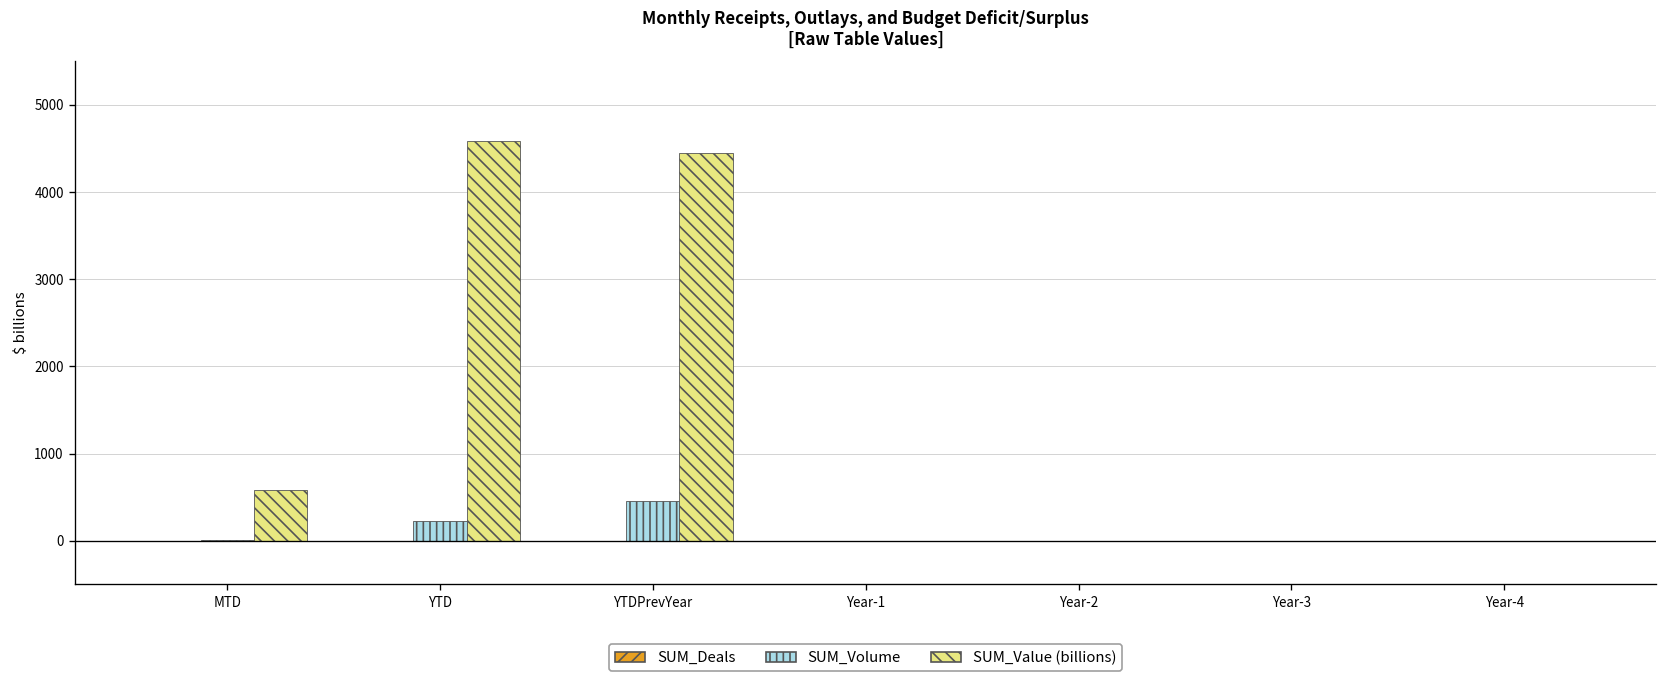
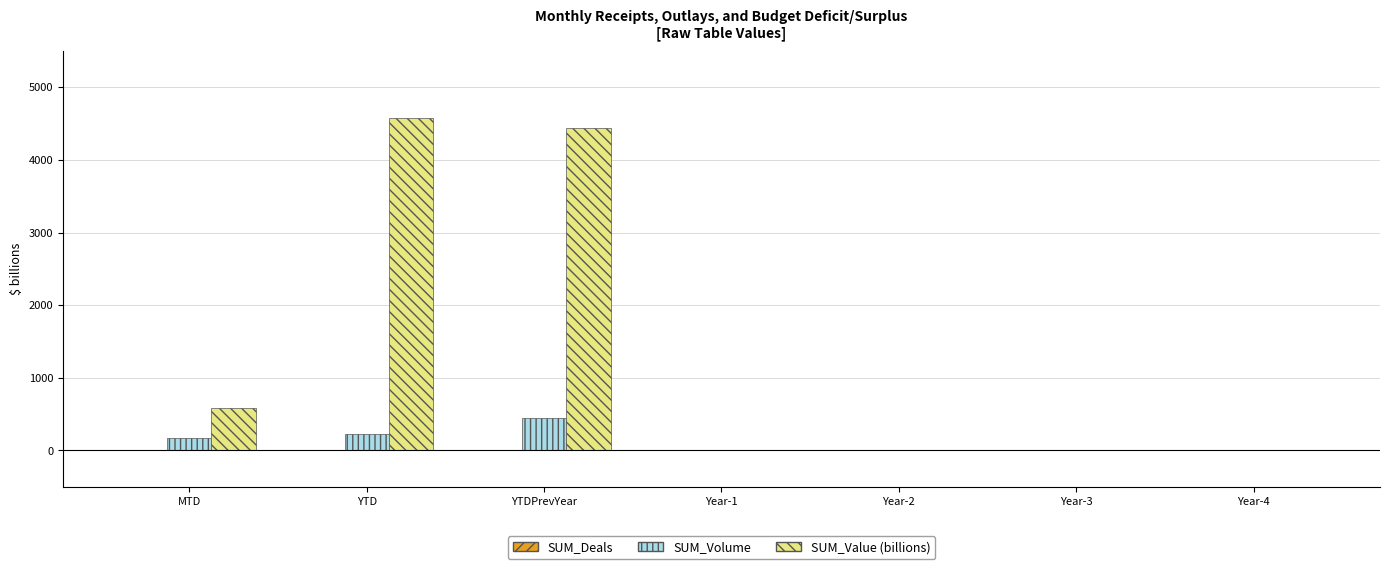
SUM_Volume, MTD: 0 -> 200
